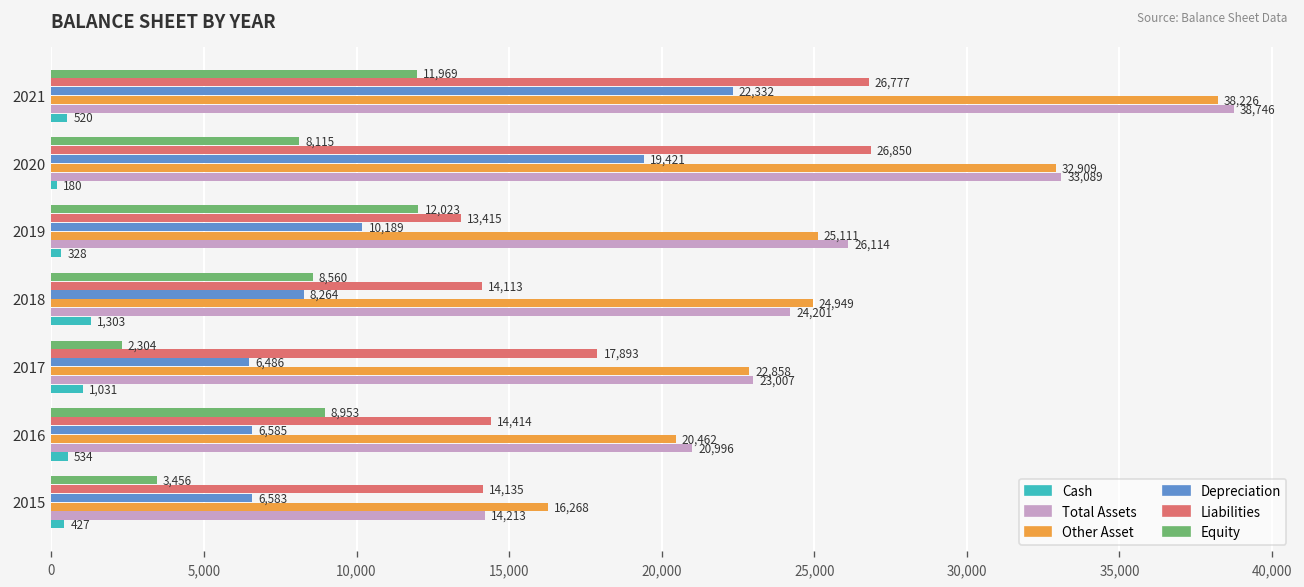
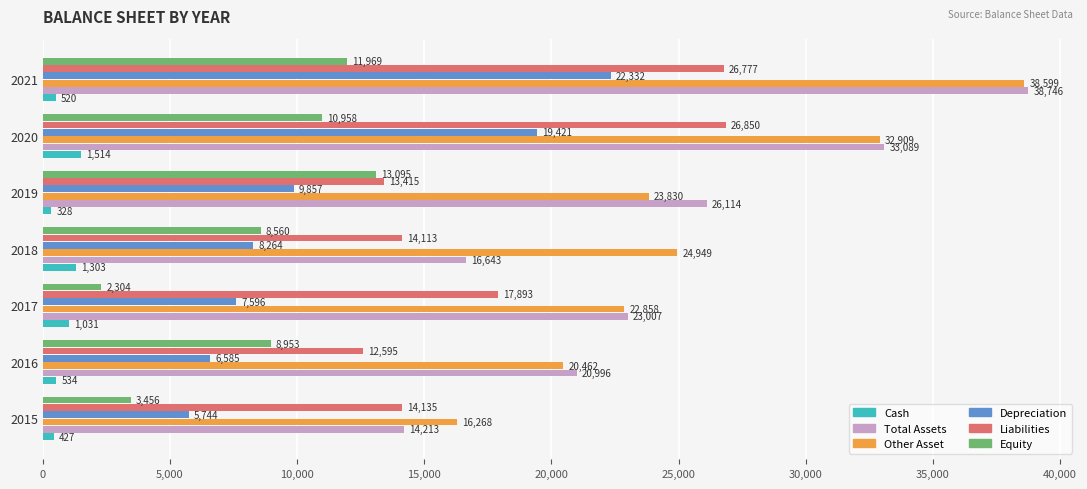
Other Asset, 2021: 38,226 -> 38,599
Equity, 2020: 8,115 -> 10,958
Cash, 2020: 180 -> 1,514
Equity, 2019: 12,023 -> 13,095
Depreciation, 2019: 10,189 -> 9,857
Other Asset, 2019: 25,111 -> 23,830
Total Assets, 2018: 24,201 -> 16,643
Depreciation, 2017: 6,486 -> 7,596
Liabilities, 2016: 14,414 -> 12,595
Depreciation, 2015: 6,583 -> 5,744
